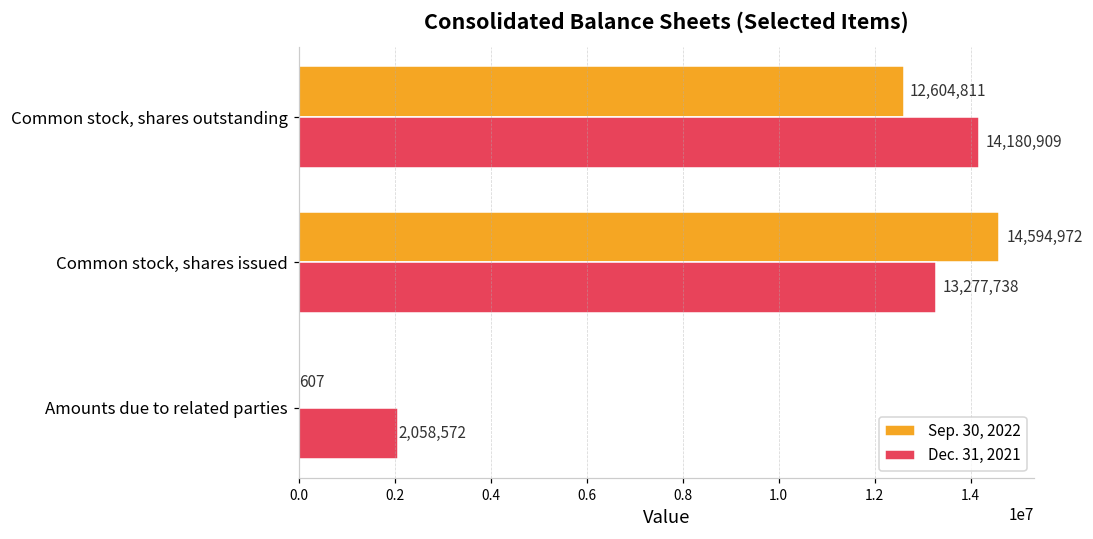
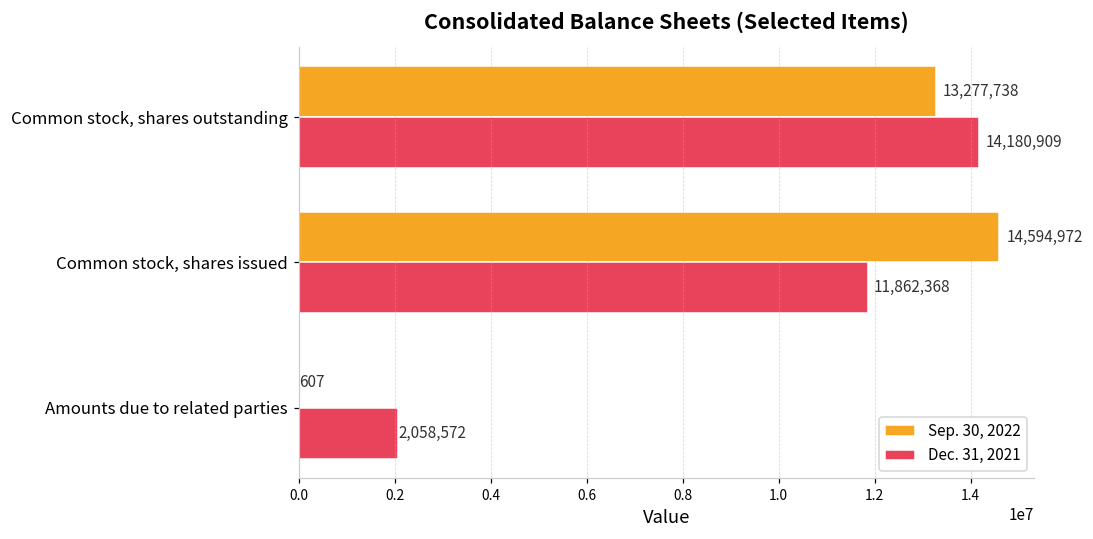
Sep. 30, 2022, Common stock, shares outstanding: 12,604,811 -> 13,277,738
Dec. 31, 2021, Common stock, shares issued: 13,277,738 -> 11,862,368
